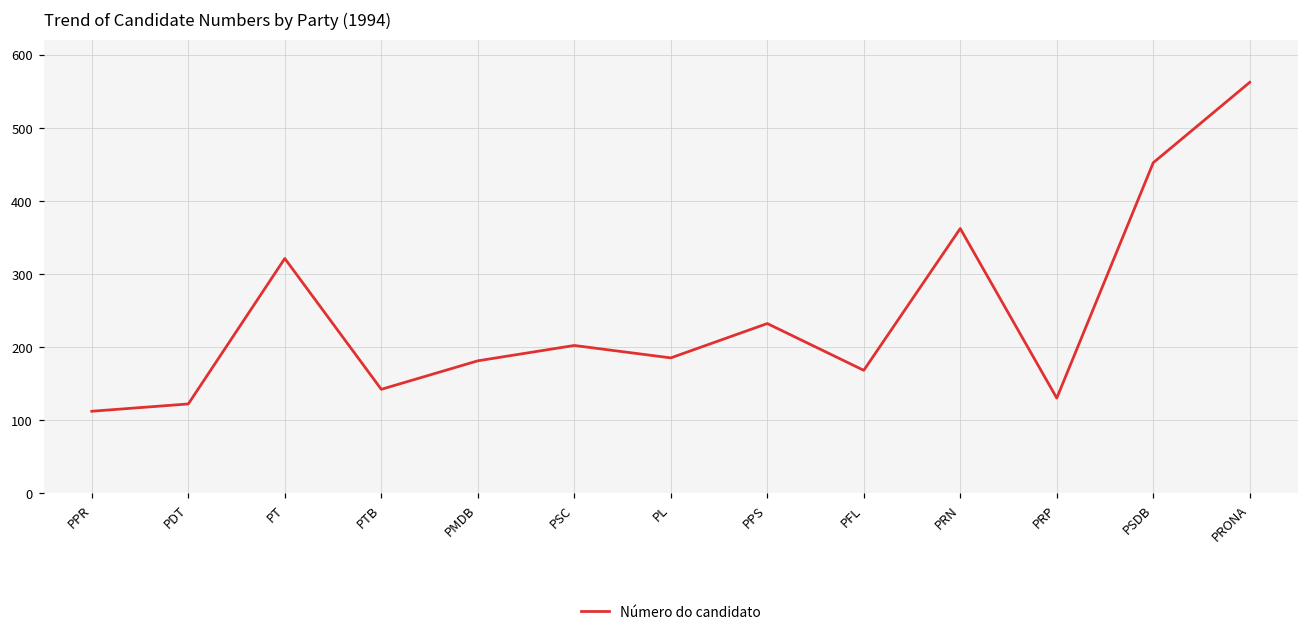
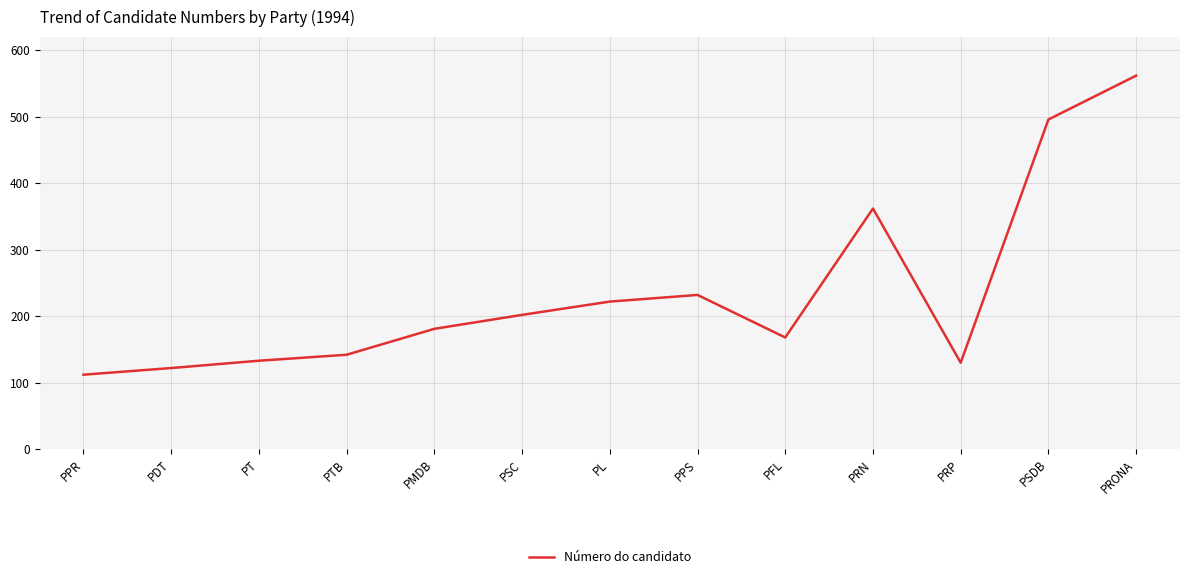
PT: 320 -> 130
PL: 190 -> 220
PSDB: 450 -> 500
